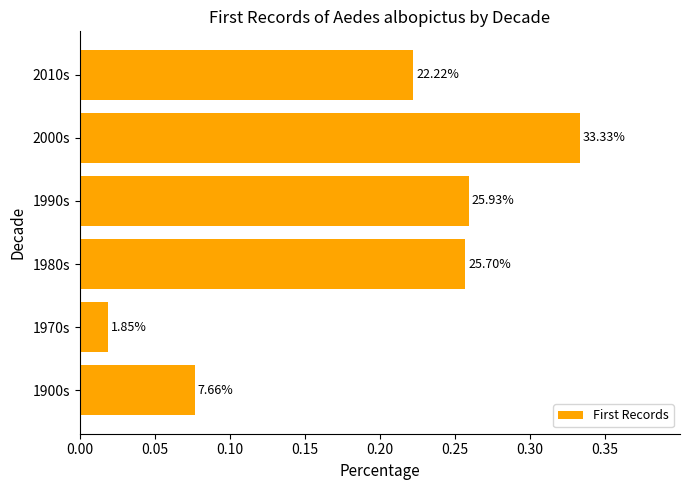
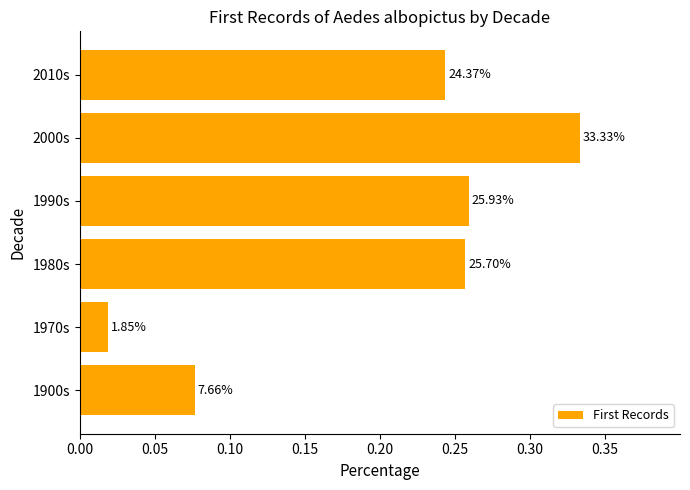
2010s: 22.22% -> 24.37%
